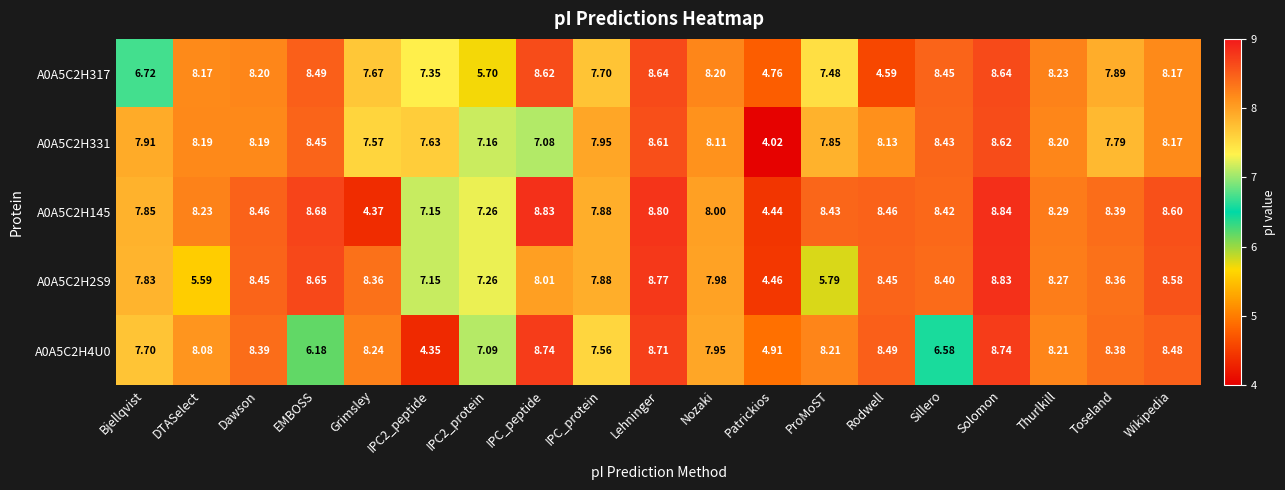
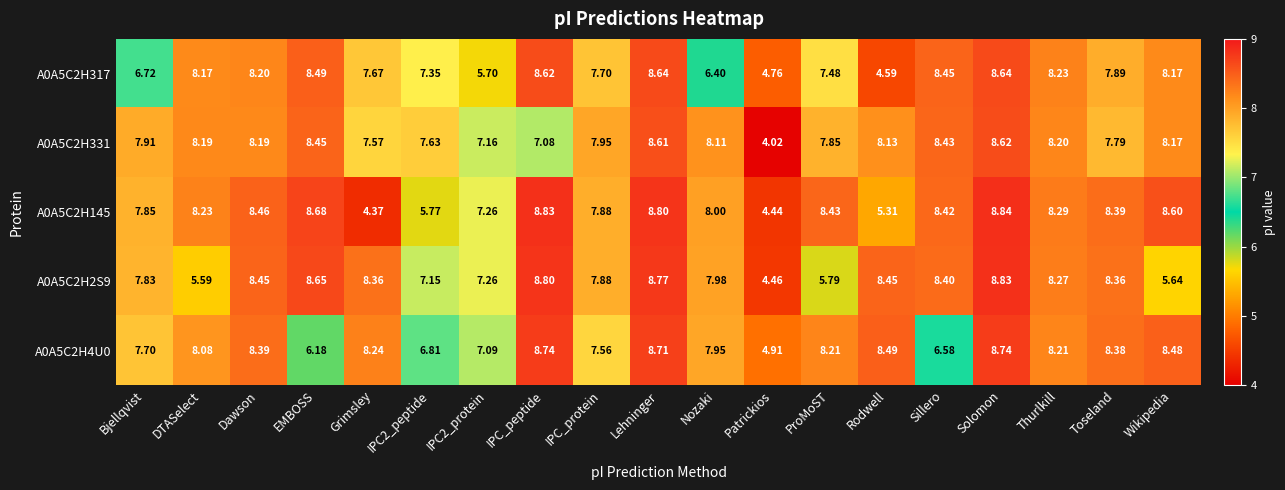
A0A5C2H317, Nozaki: 8.20 -> 6.40
A0A5C2H145, IPC2_peptide: 7.15 -> 5.77
A0A5C2H145, Rodwell: 8.46 -> 5.31
A0A5C2H2S9, IPC_peptide: 8.01 -> 8.80
A0A5C2H2S9, Wikipedia: 8.58 -> 5.64
A0A5C2H4U0, IPC2_peptide: 4.35 -> 6.81
